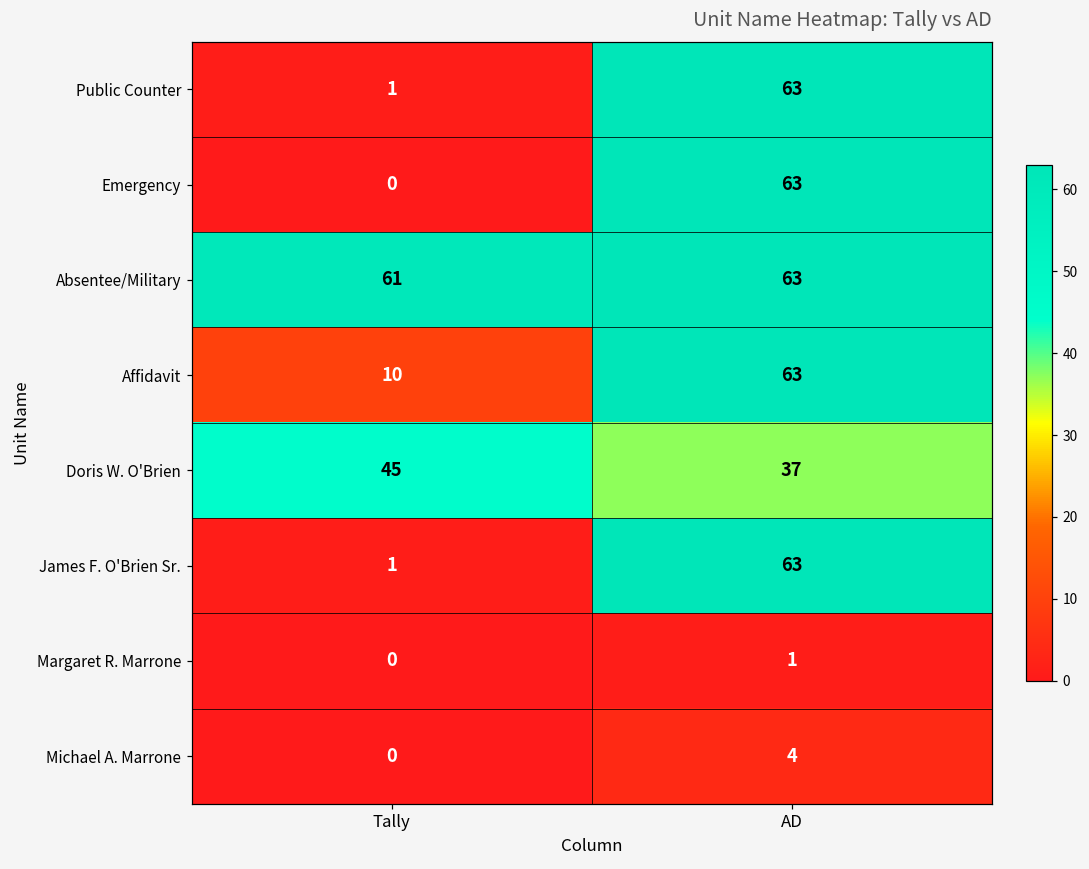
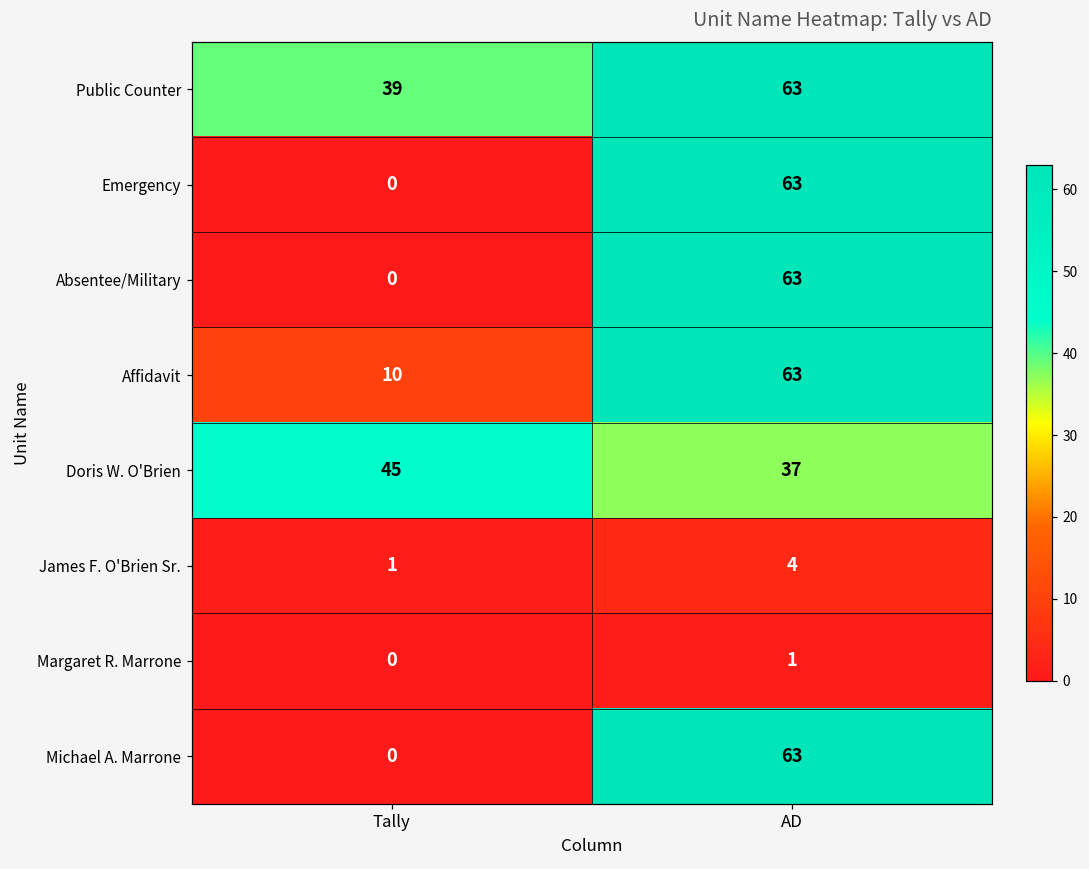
Public Counter, Tally: 1 -> 39
Absentee/Military, Tally: 61 -> 0
James F. O'Brien Sr., AD: 63 -> 4
Michael A. Marrone, AD: 4 -> 63
